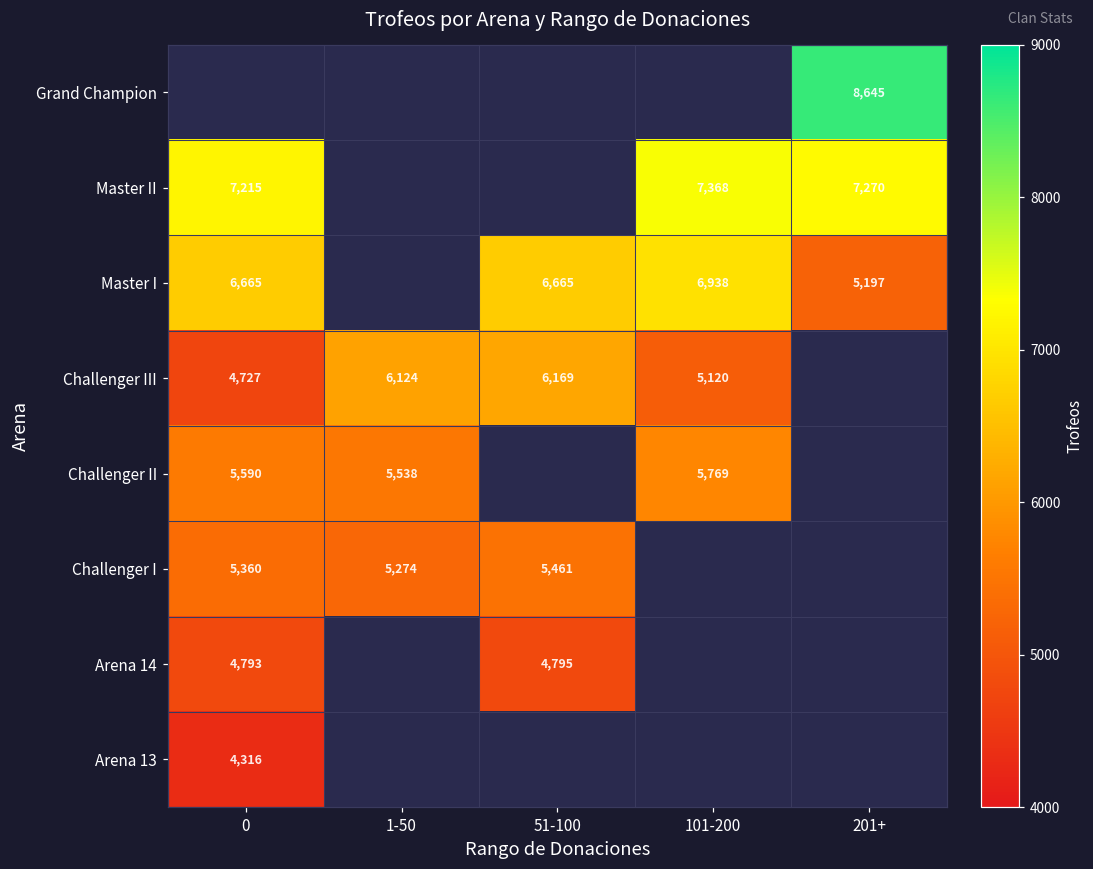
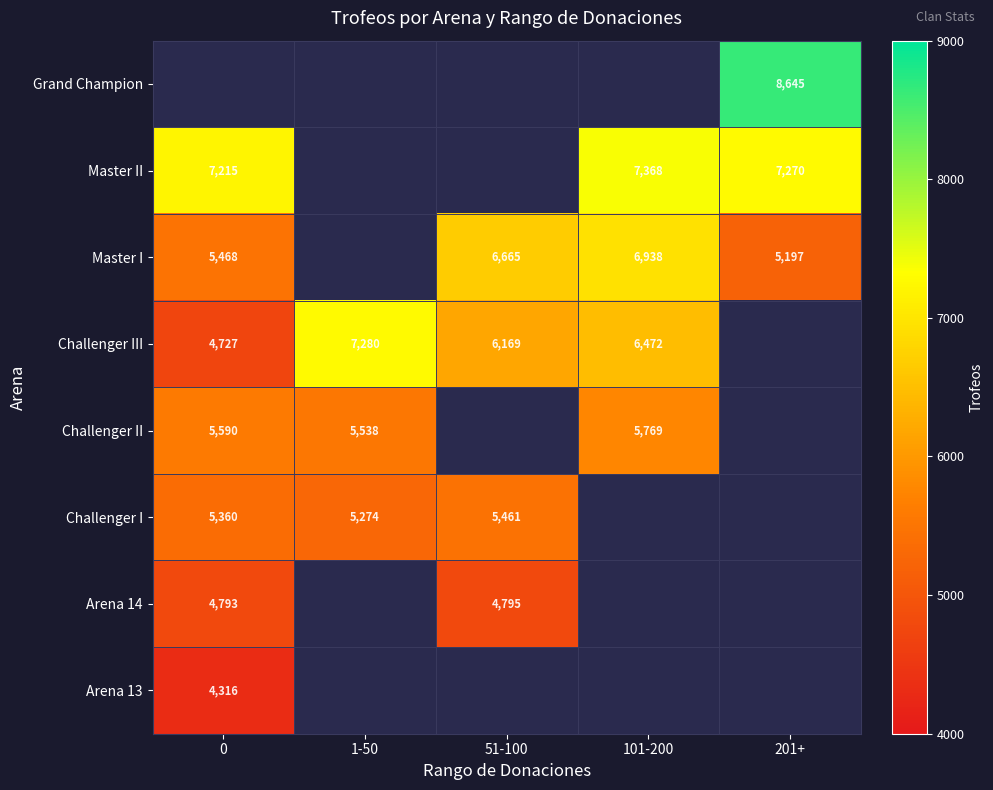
Master I, 0: 6,665 -> 5,468
Challenger III, 1-50: 6,124 -> 7,280
Challenger III, 101-200: 5,120 -> 6,472
